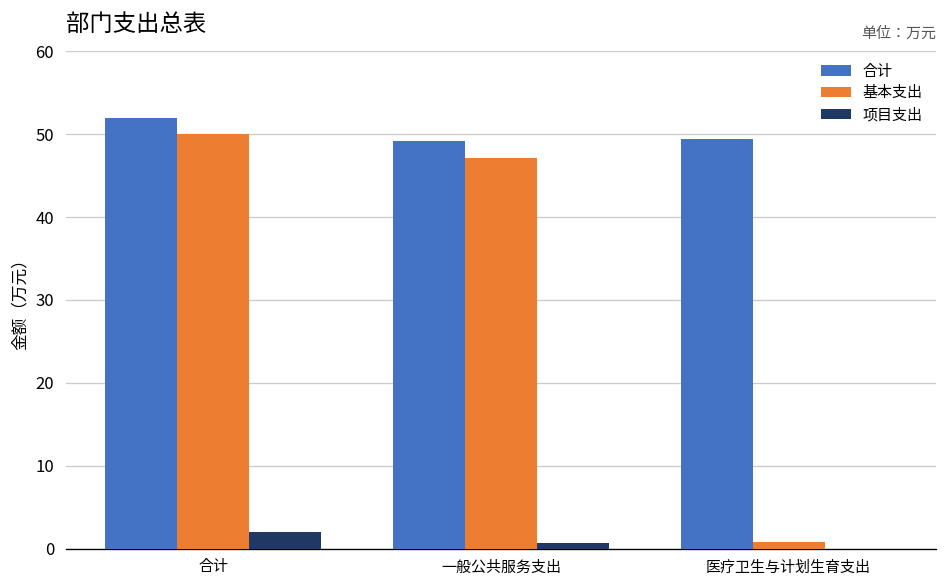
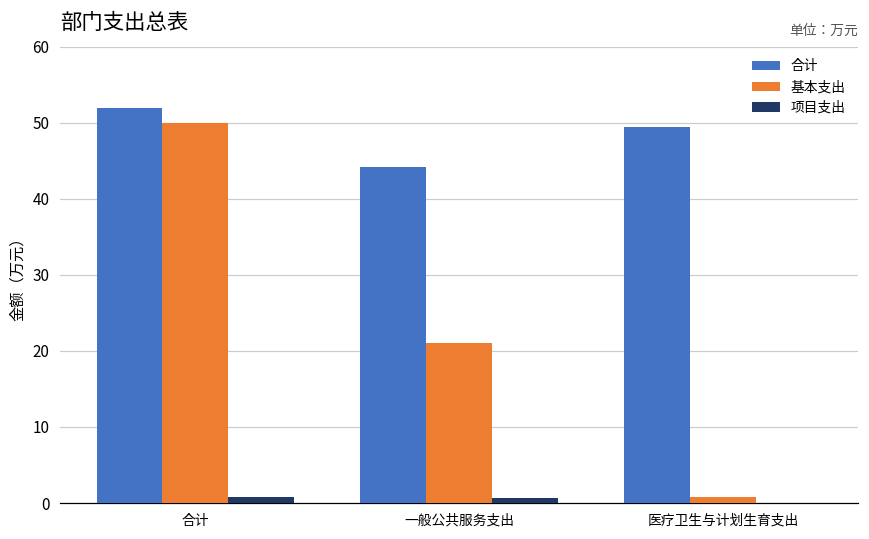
项目支出, 合计: 2 -> 1
合计, 一般公共服务支出: 49 -> 44
基本支出, 一般公共服务支出: 47 -> 21
